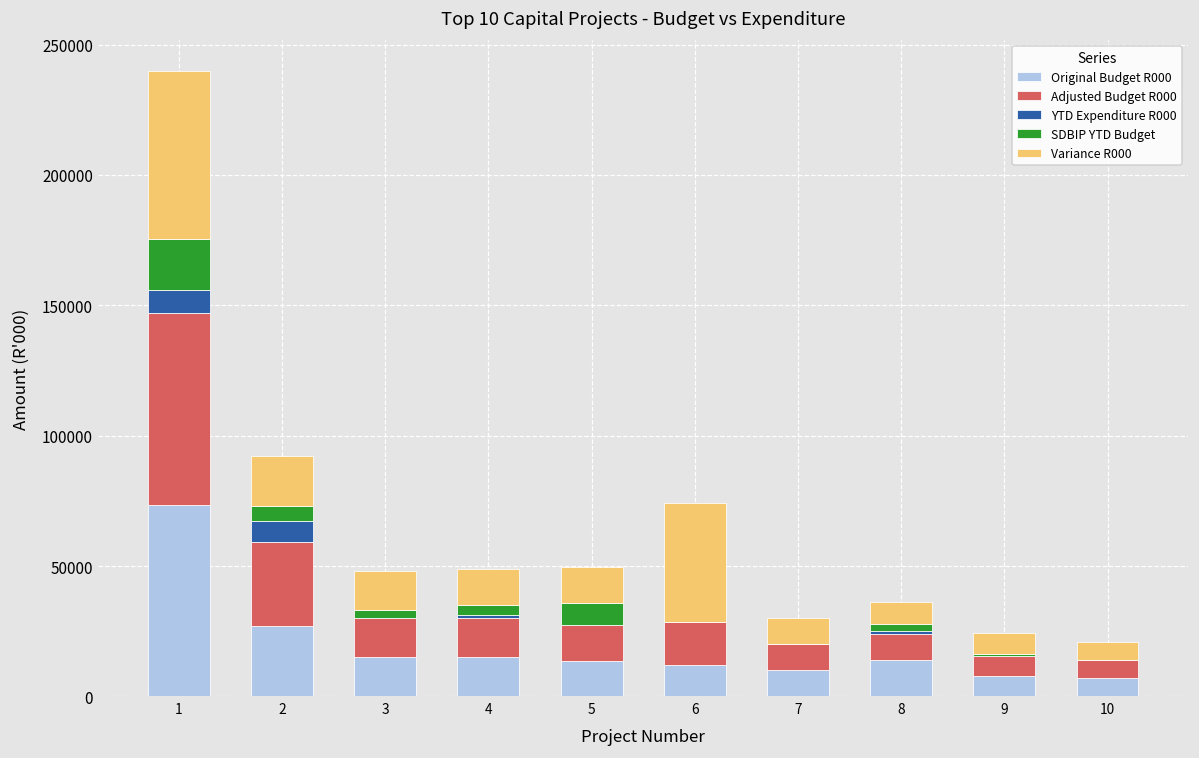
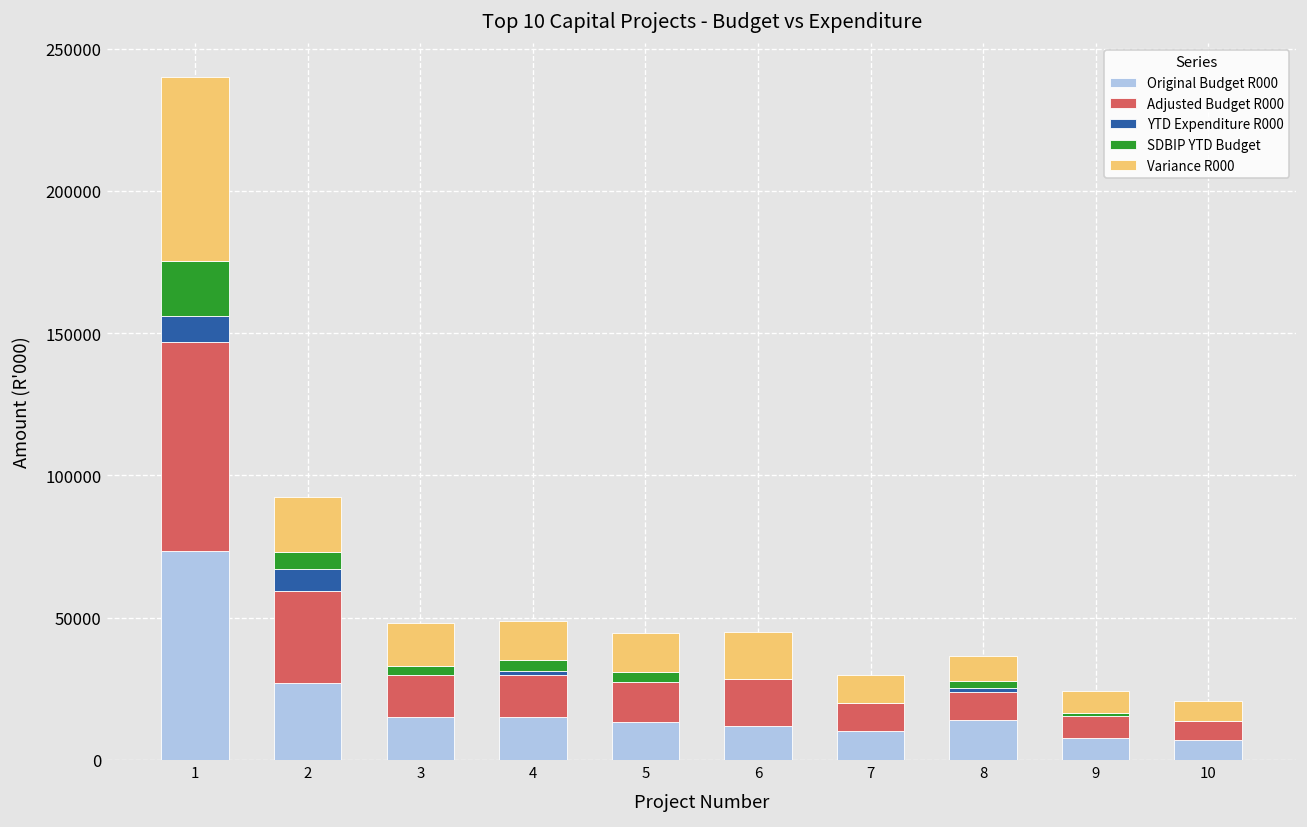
SDBIP YTD Budget, 5: 9000 -> 3000
Variance R000, 6: 46000 -> 16000
